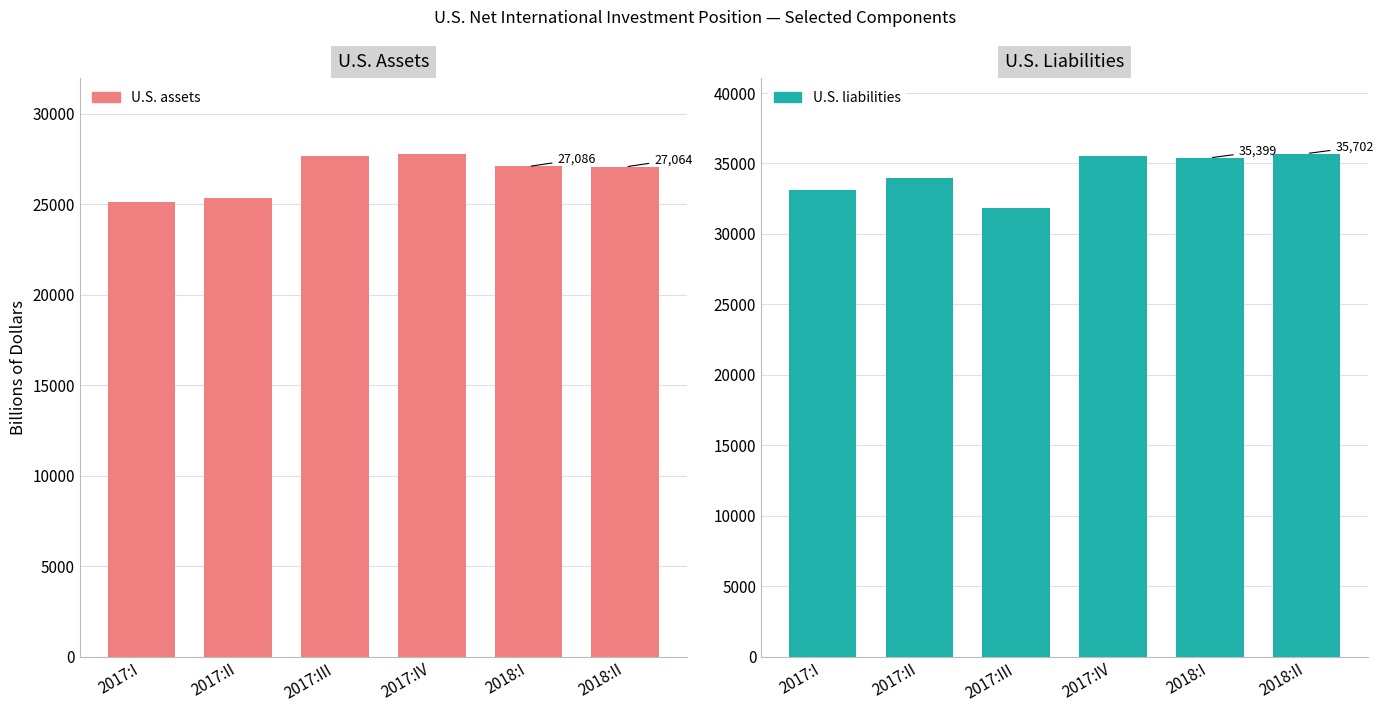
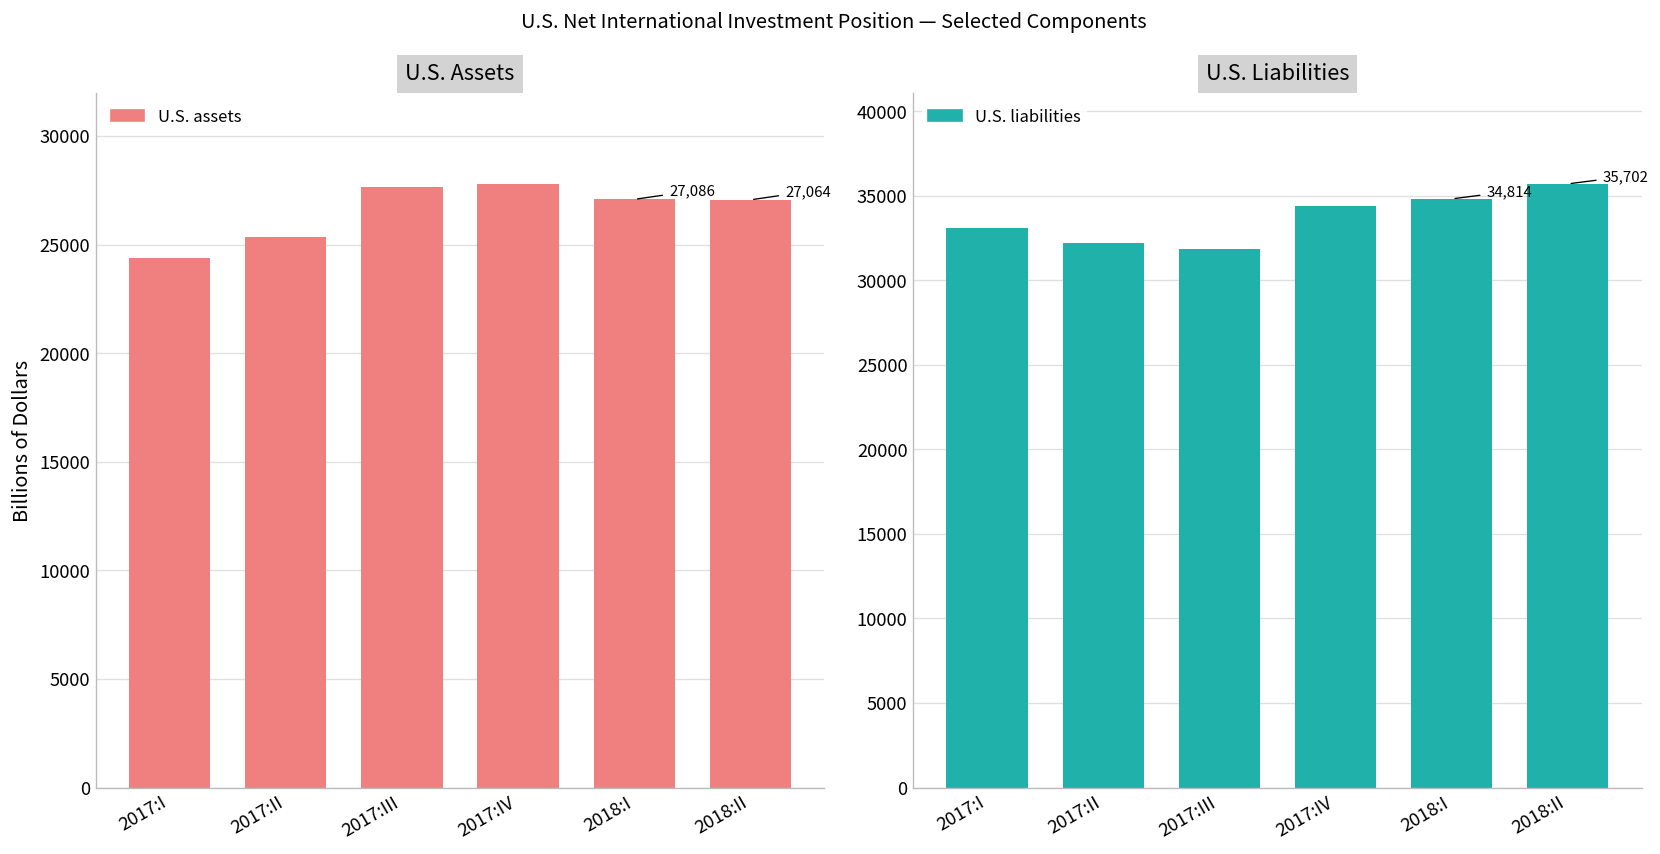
U.S. Assets, 2017:I: 25100 -> 24400
U.S. Liabilities, 2017:II: 33900 -> 32200
U.S. Liabilities, 2017:IV: 35500 -> 34400
U.S. Liabilities, 2018:I: 35,399 -> 34,814
